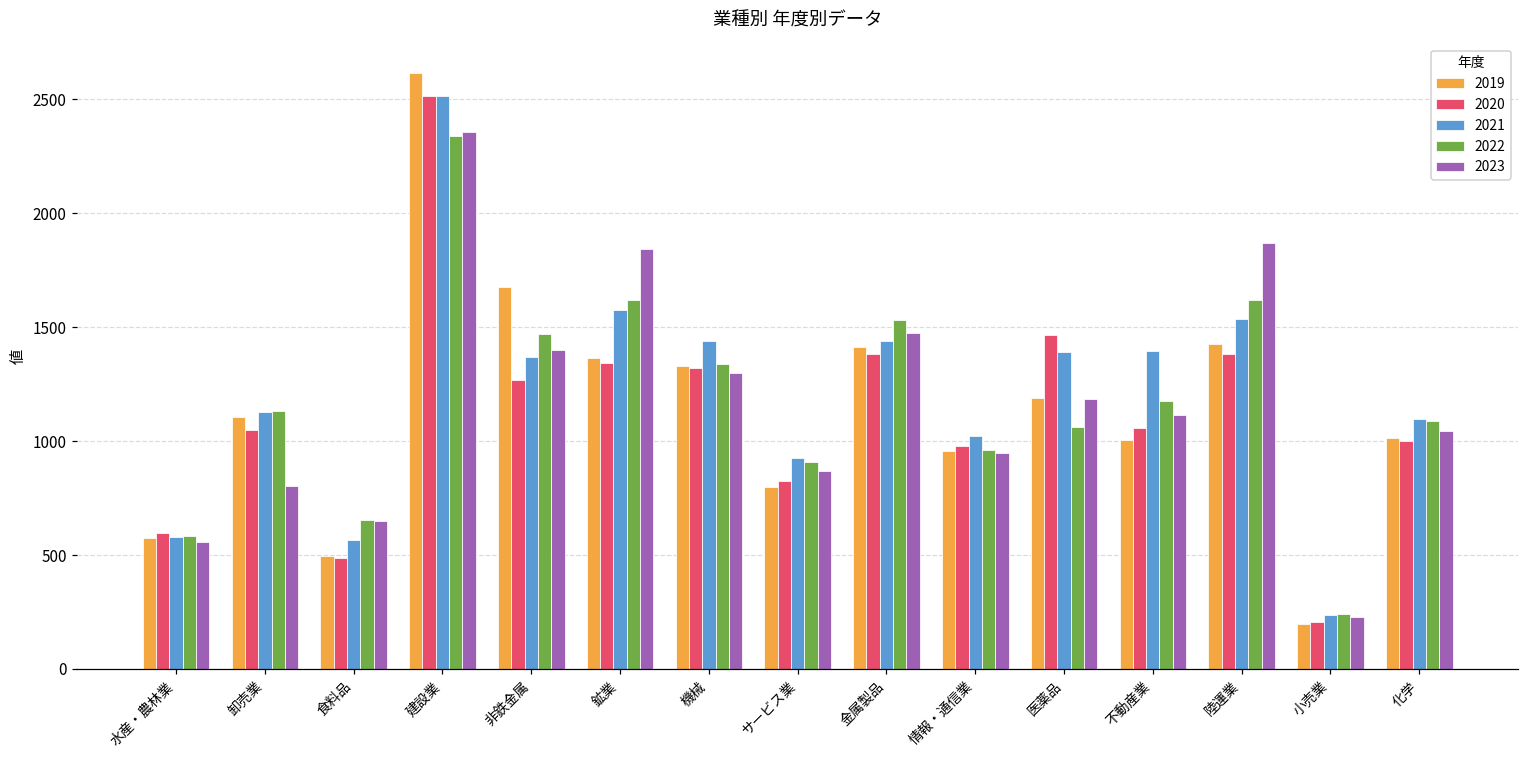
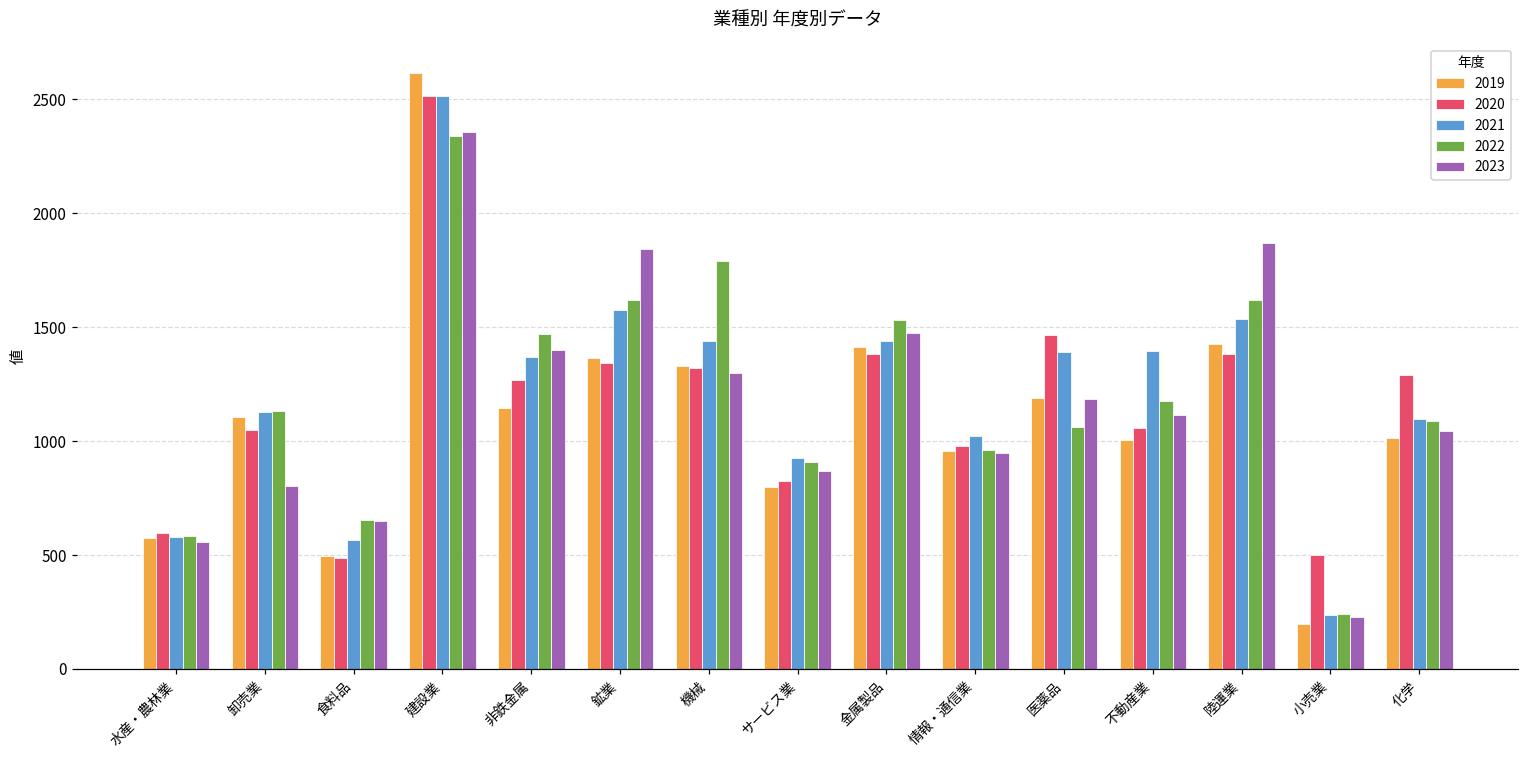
2019, 非鉄金属: 1680 -> 1150
2022, 機械: 1340 -> 1790
2020, 小売業: 210 -> 500
2020, 化学: 1000 -> 1290
